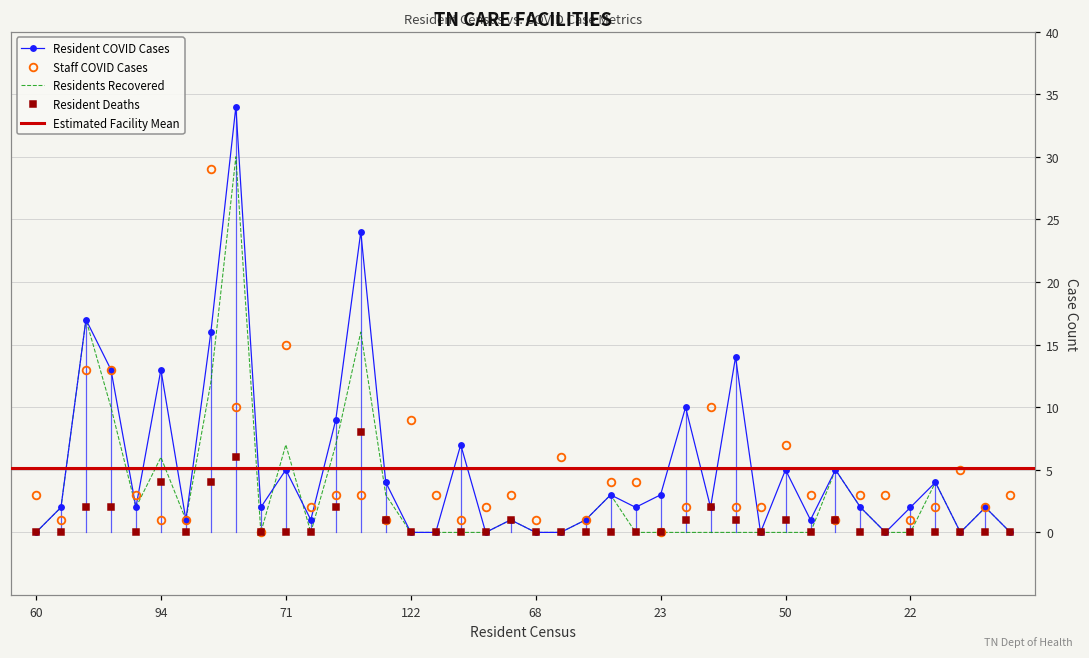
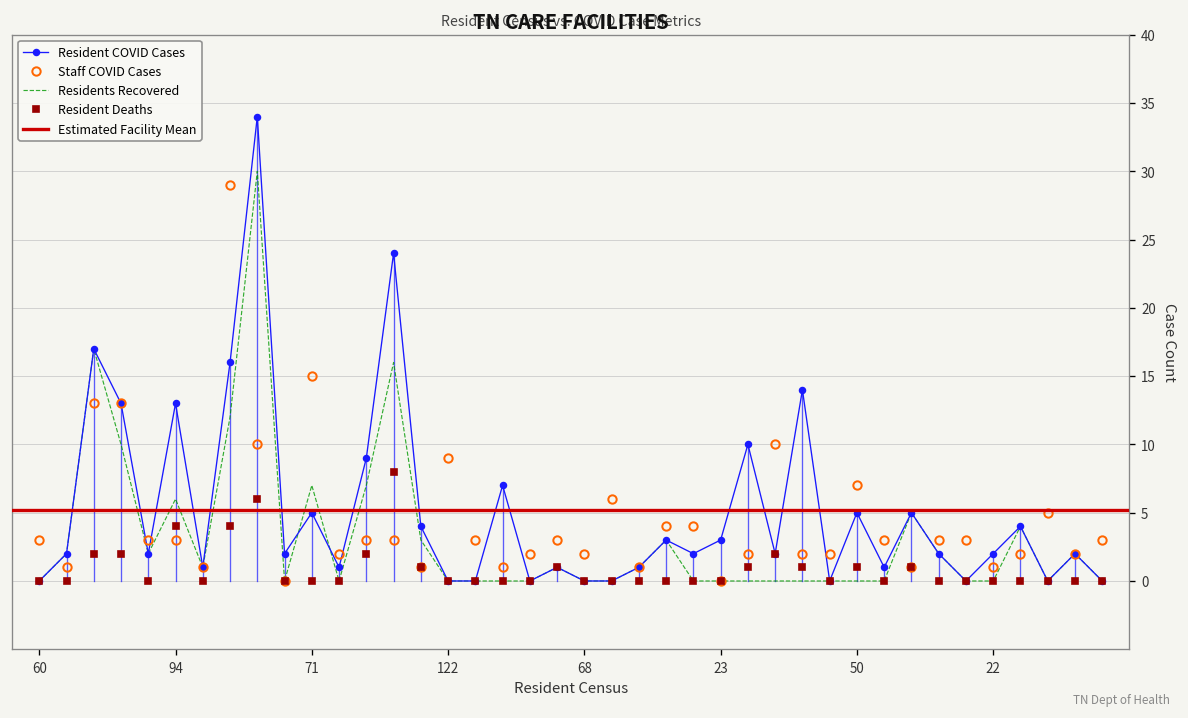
Staff COVID Cases, 94: 1 -> 3
Staff COVID Cases, 68: 1 -> 2
